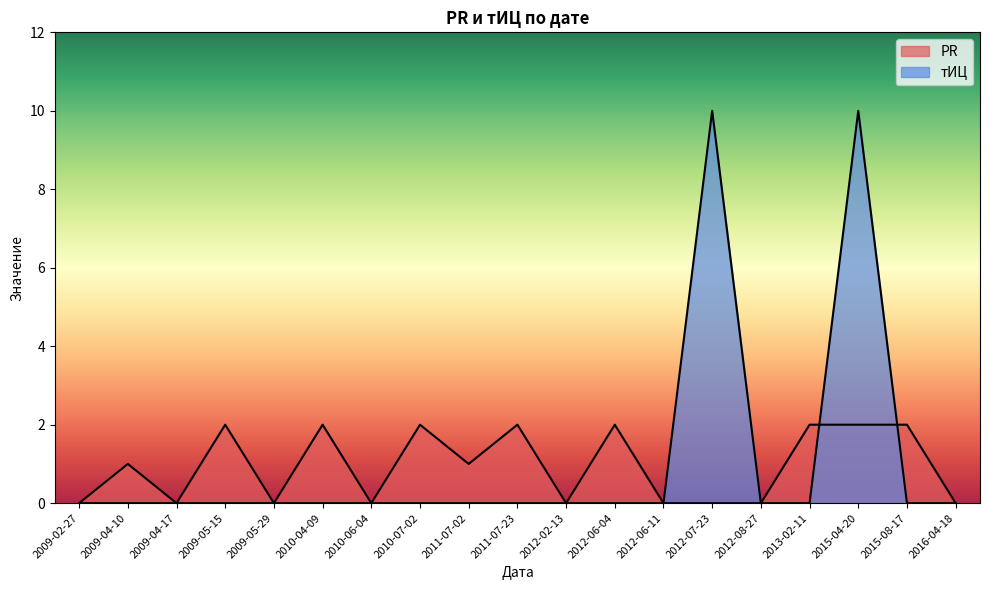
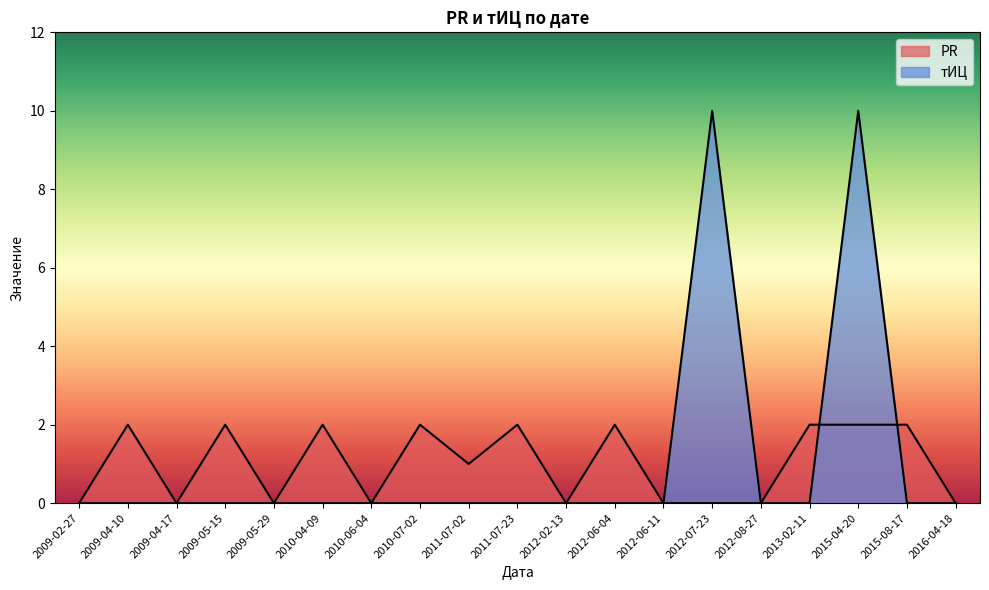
PR, 2009-04-10: 1 -> 2
